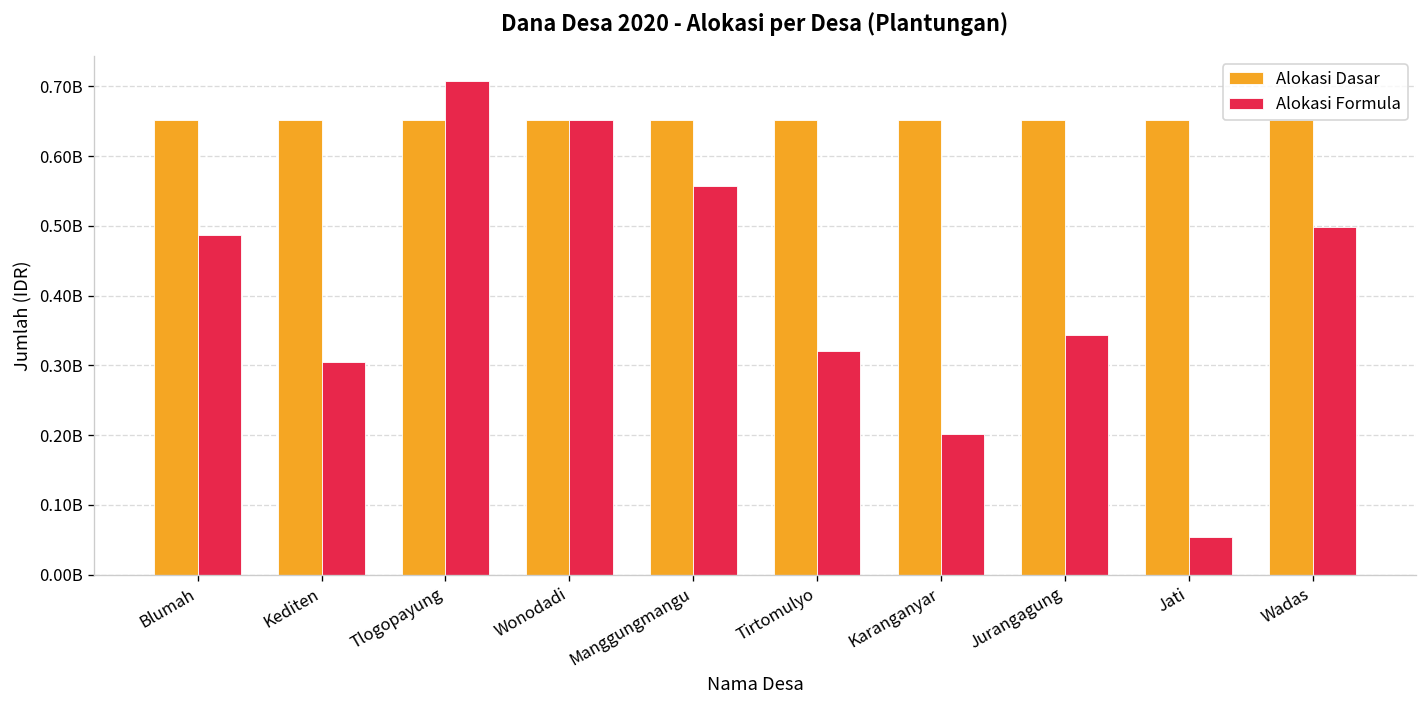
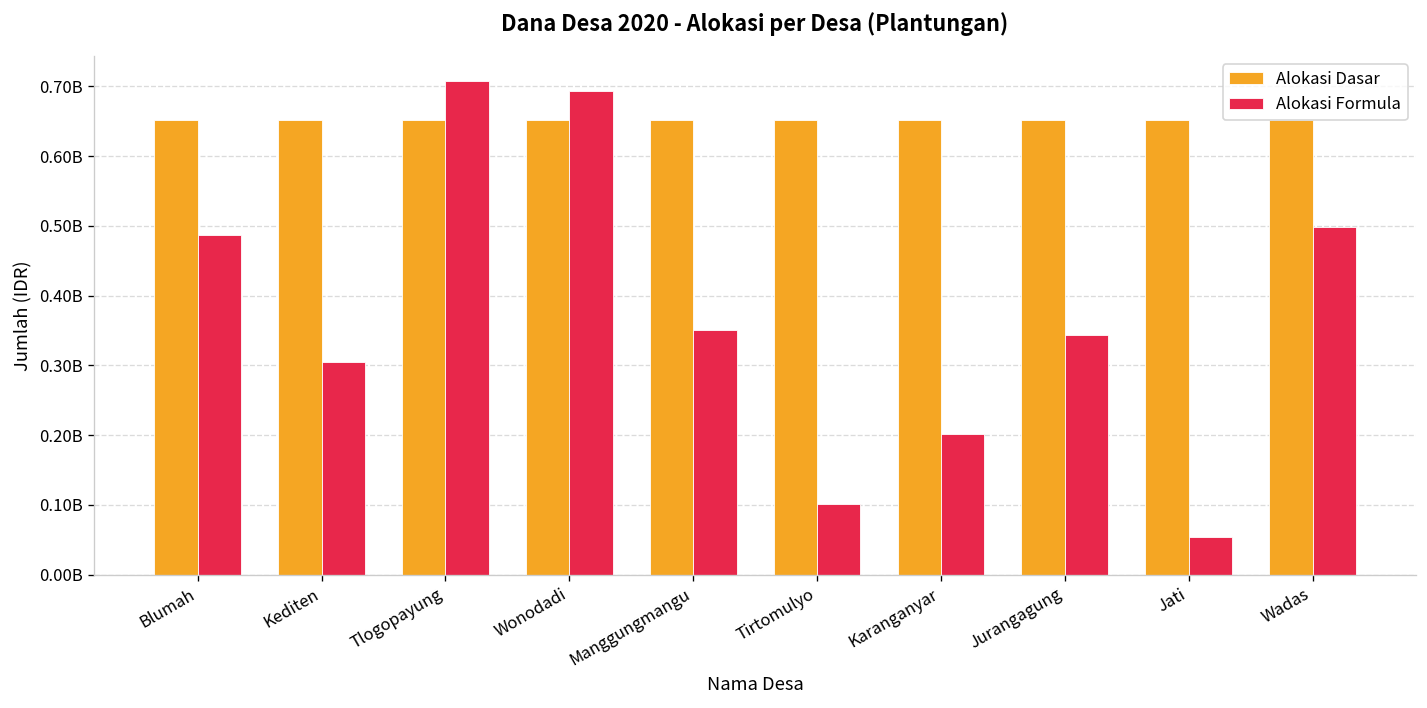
Alokasi Formula, Wonodadi: 650000000 -> 690000000
Alokasi Formula, Manggungmangu: 560000000 -> 350000000
Alokasi Formula, Tirtomulyo: 320000000 -> 100000000
